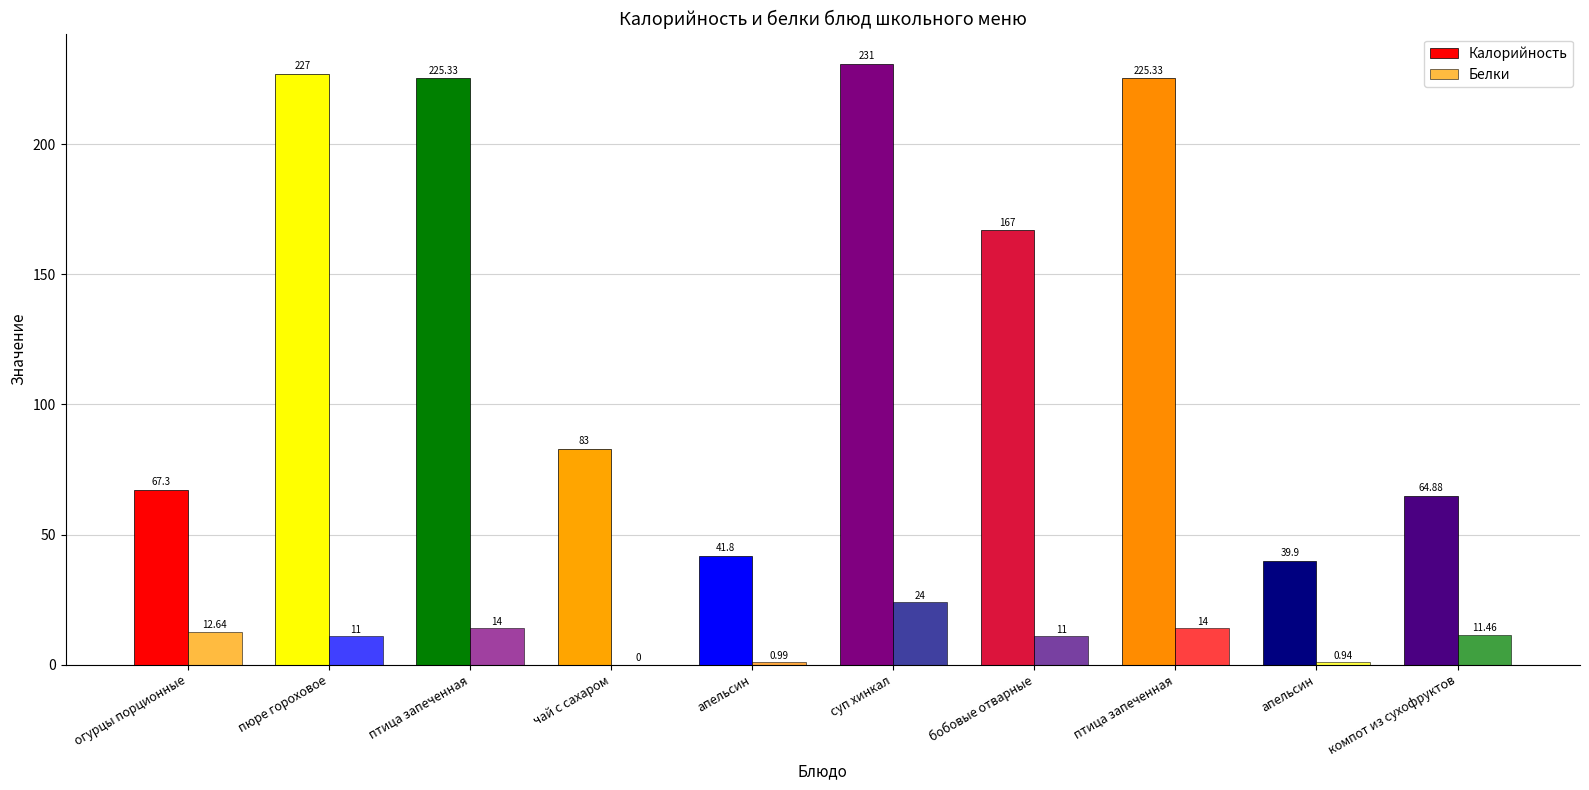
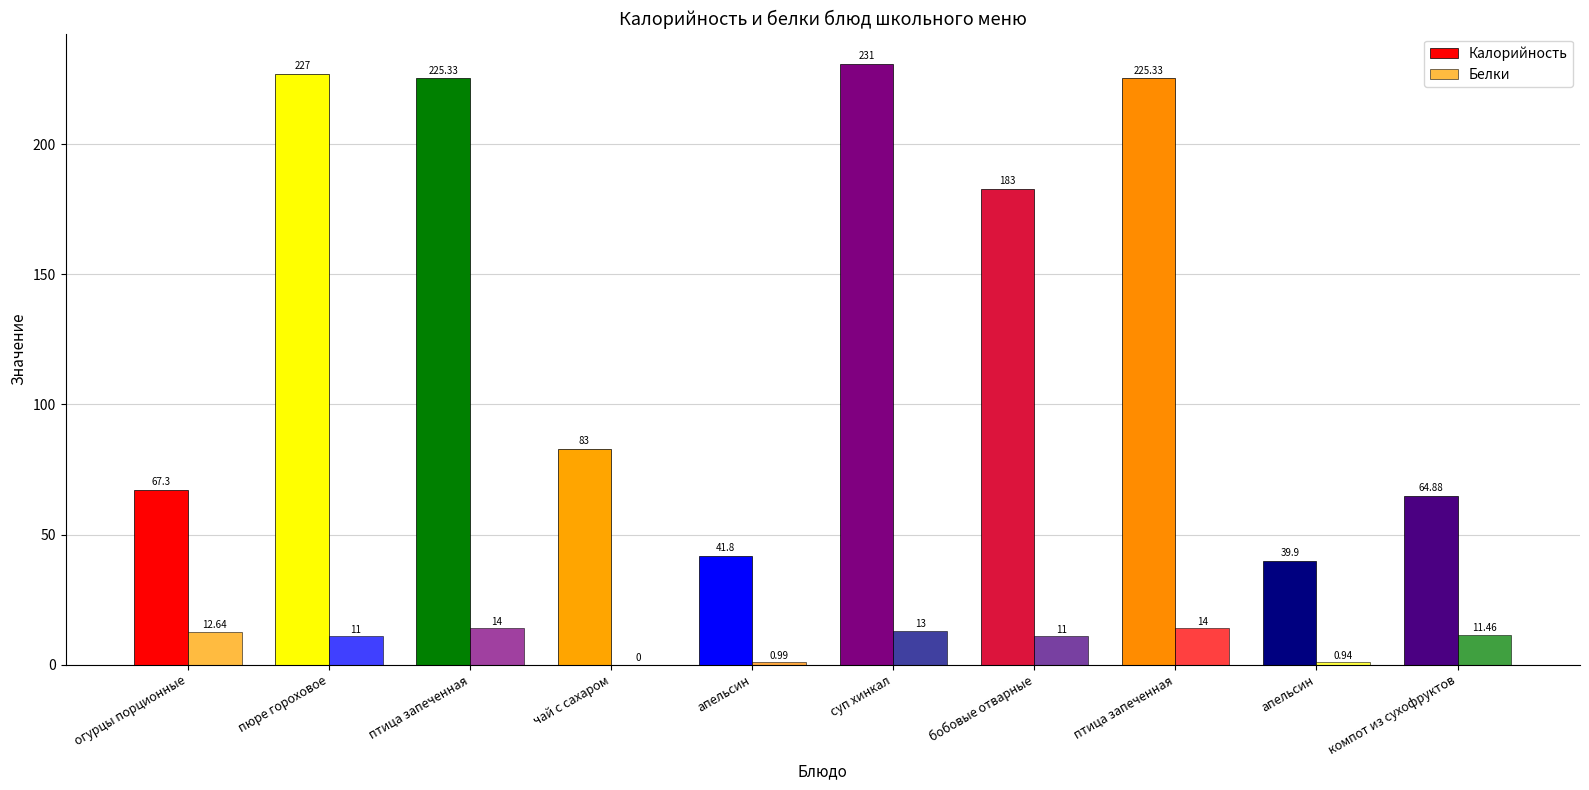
Белки, суп хинкал: 24 -> 13
Калорийность, бобовые отварные: 167 -> 183
